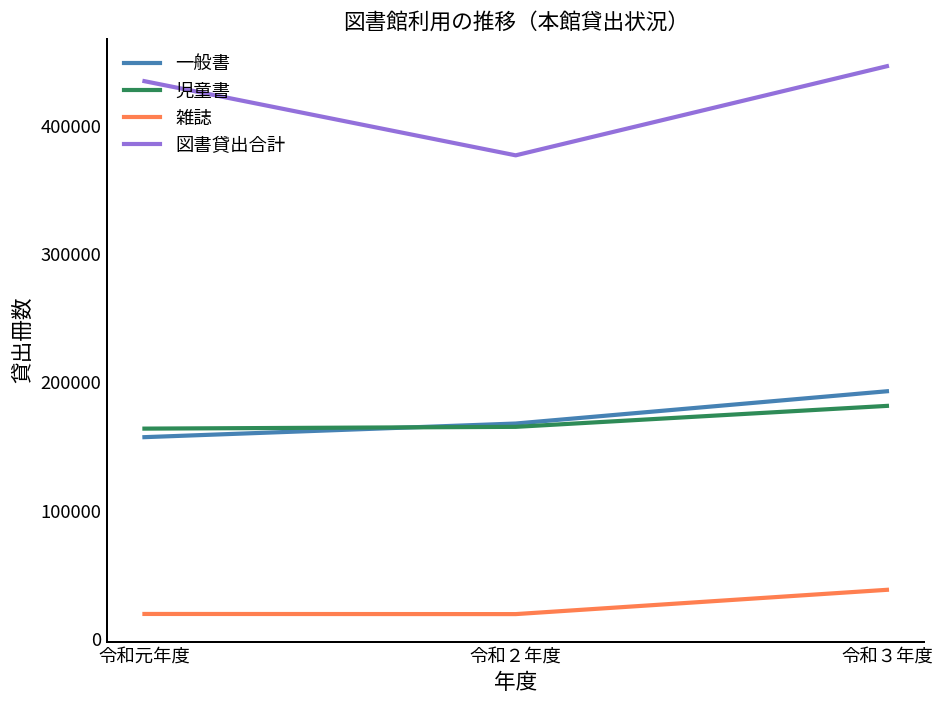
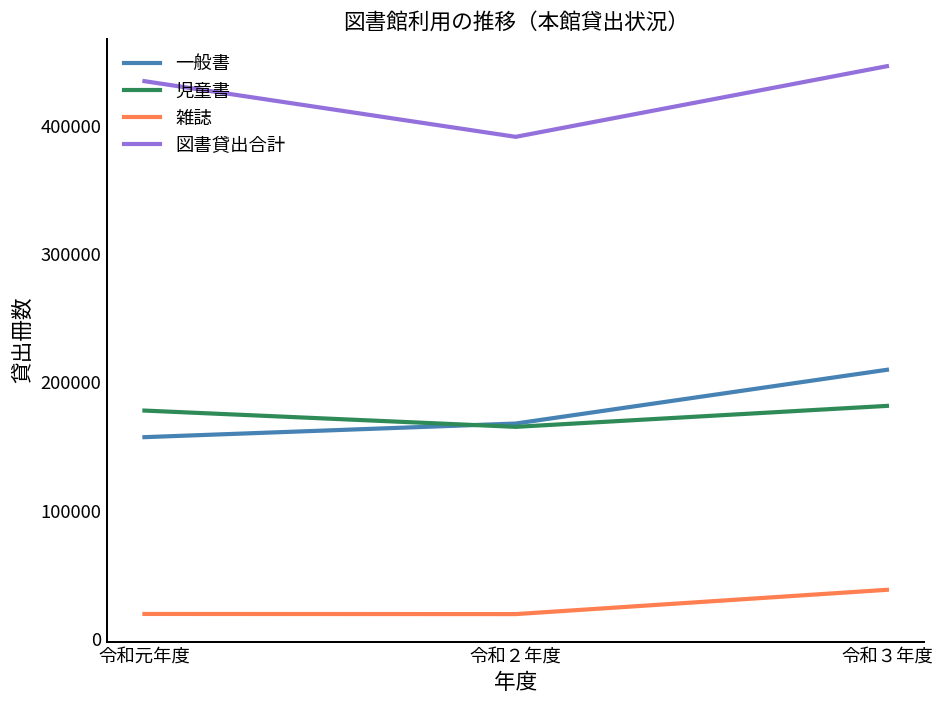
児童書, 令和元年度: 164000 -> 178000
図書貸出合計, 令和２年度: 377000 -> 391000
一般書, 令和３年度: 193000 -> 210000
